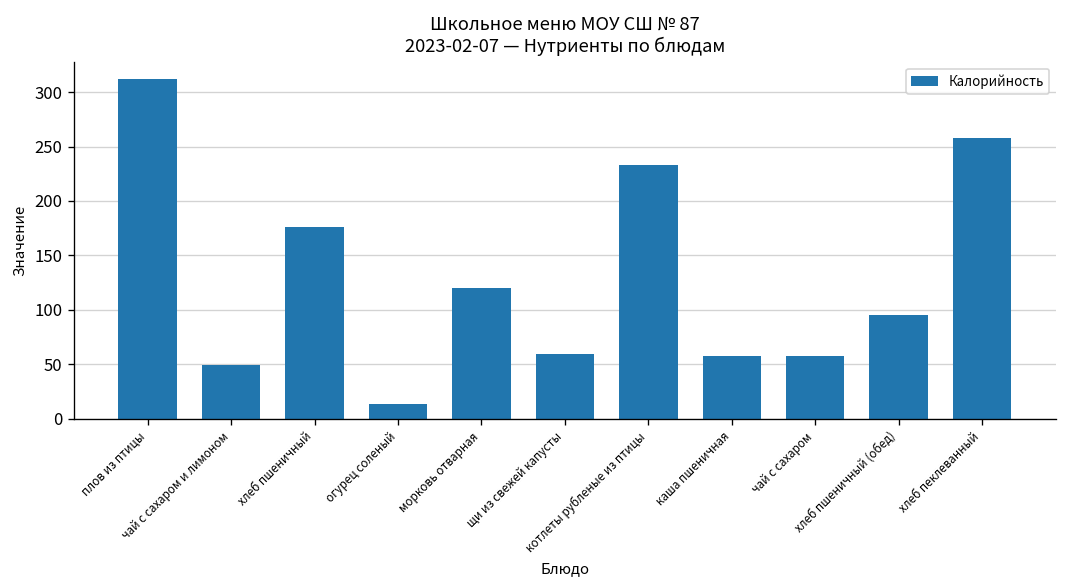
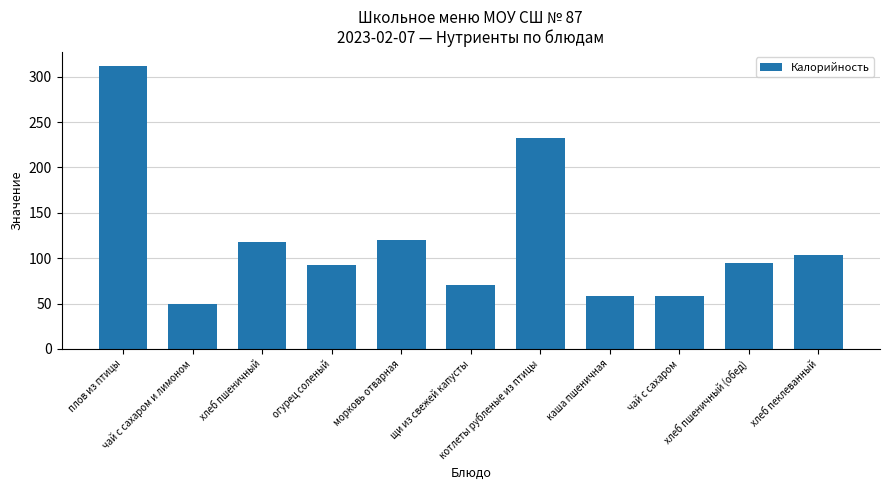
хлеб пшеничный: 180 -> 120
огурец соленый: 10 -> 90
щи из свежей капусты: 60 -> 70
хлеб пеклеванный: 260 -> 100
